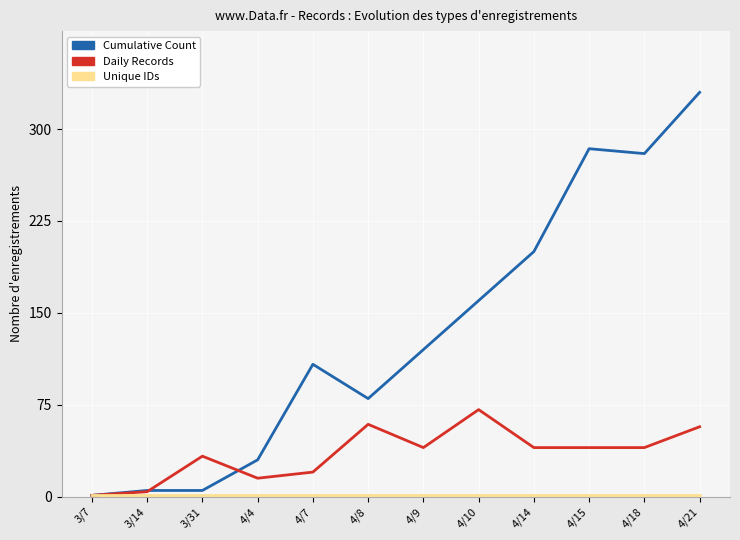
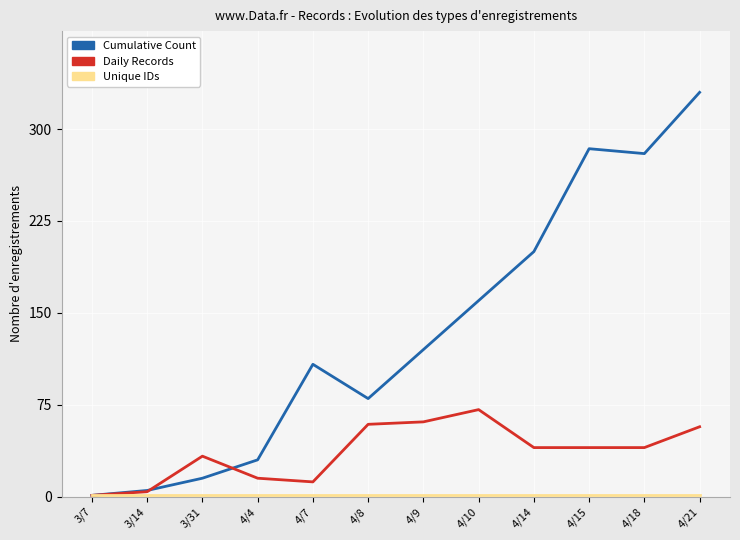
Cumulative Count, 3/31: 5 -> 15
Daily Records, 4/7: 20 -> 12
Daily Records, 4/9: 40 -> 61
